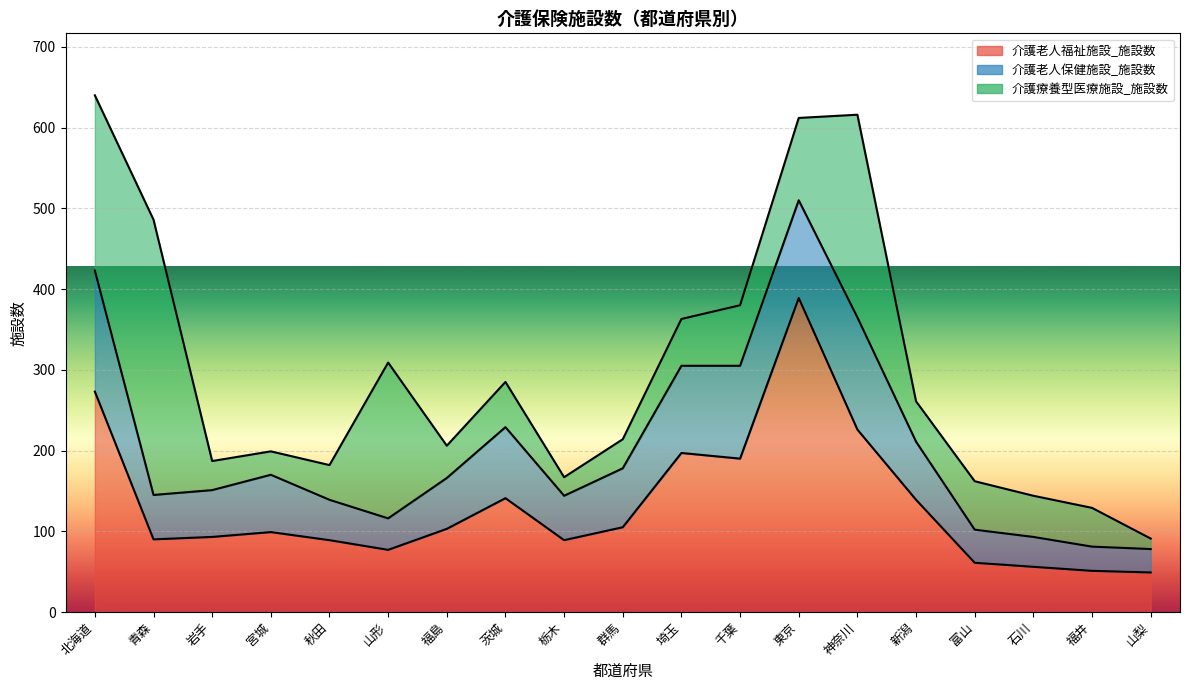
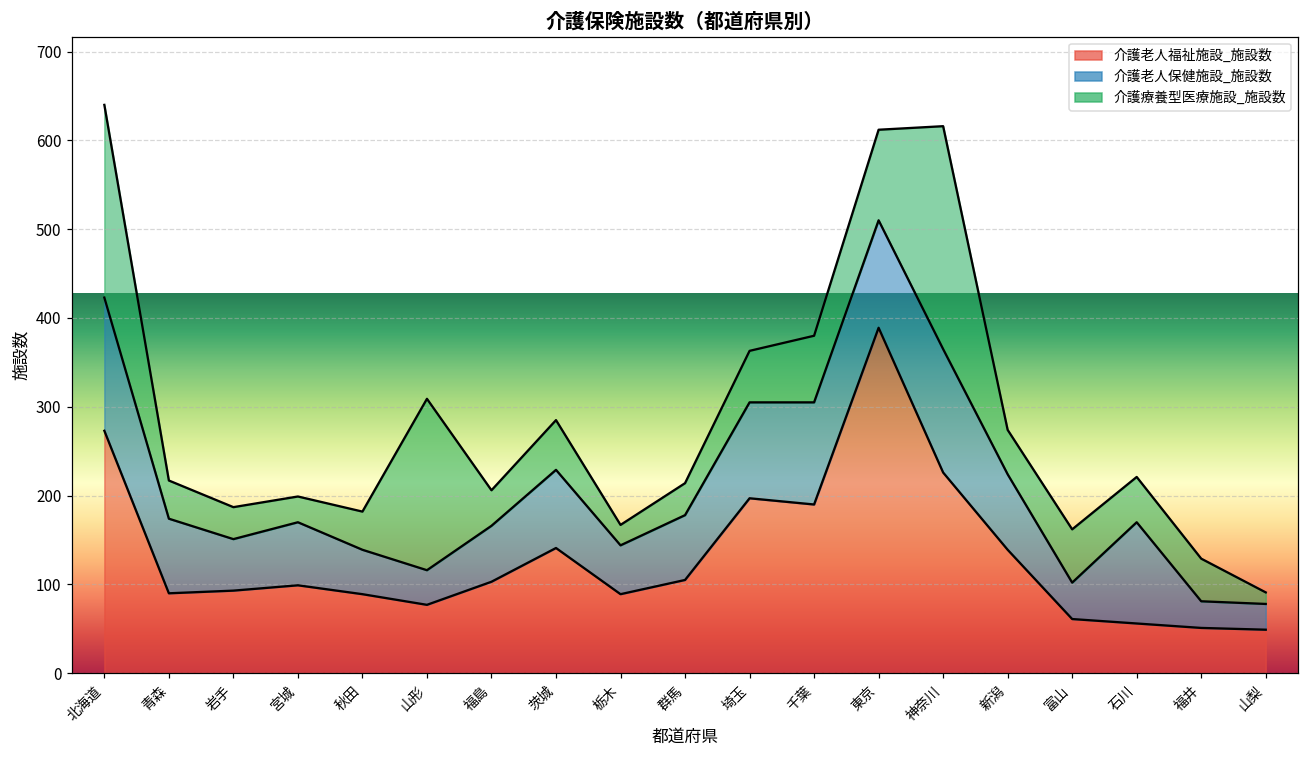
介護老人保健施設_施設数, 青森: 60 -> 80
介護療養型医療施設_施設数, 青森: 340 -> 40
介護老人保健施設_施設数, 新潟: 70 -> 90
介護老人保健施設_施設数, 石川: 40 -> 110
